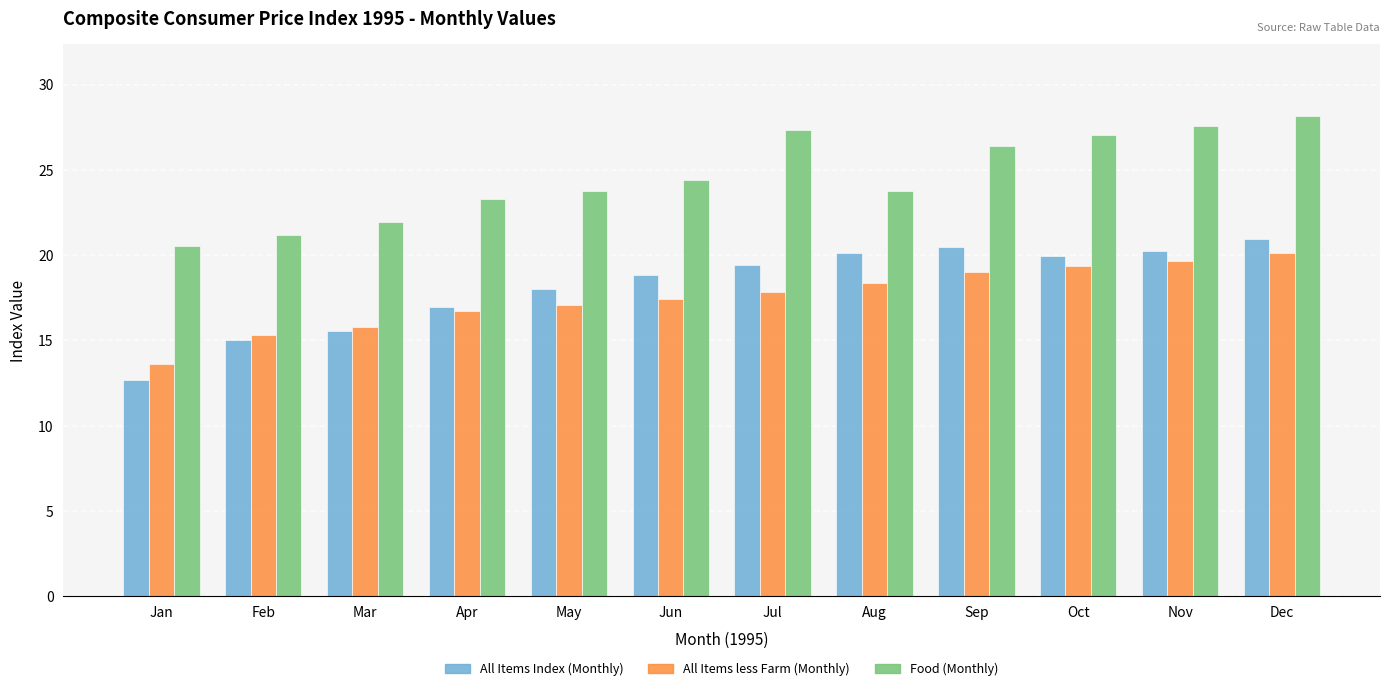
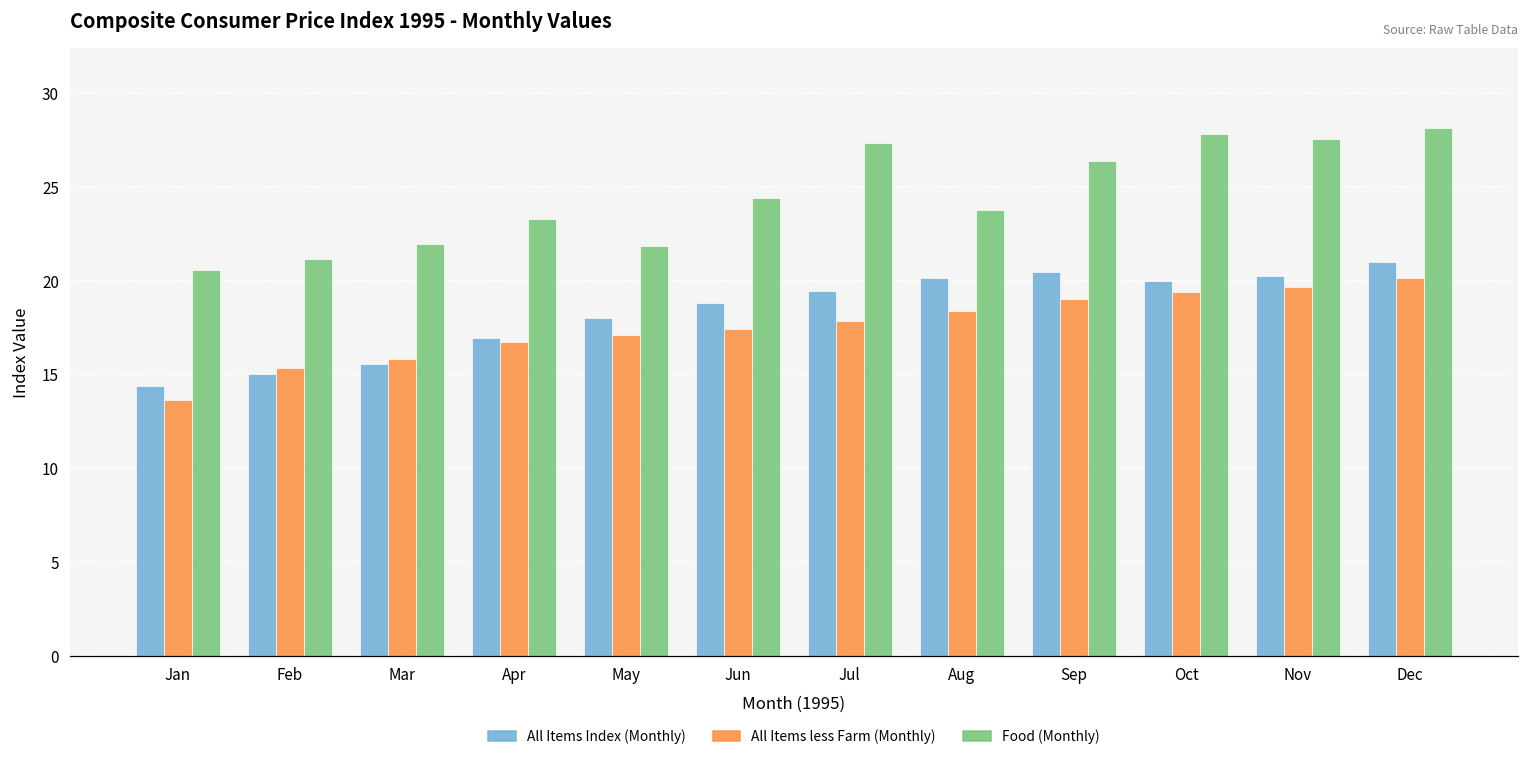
All Items Index (Monthly), Jan: 12.7 -> 14.4
Food (Monthly), May: 23.8 -> 21.8
Food (Monthly), Oct: 27.0 -> 27.8
